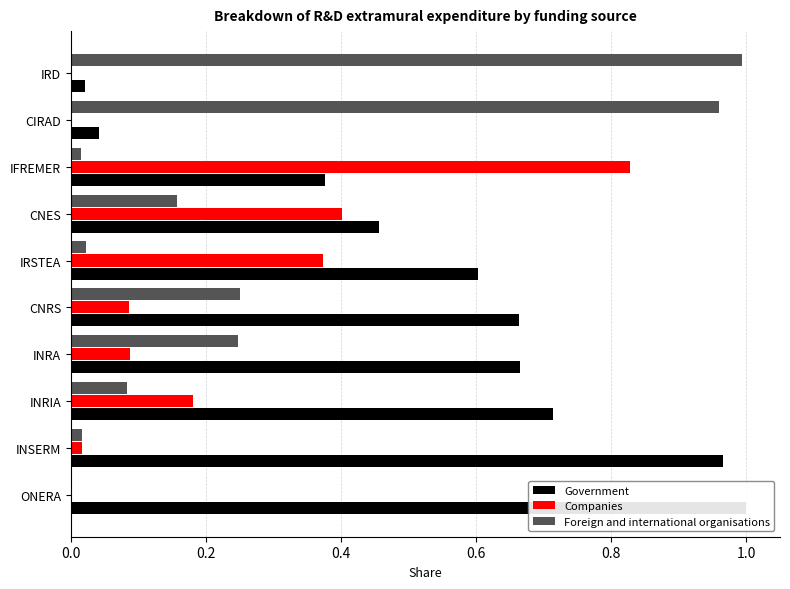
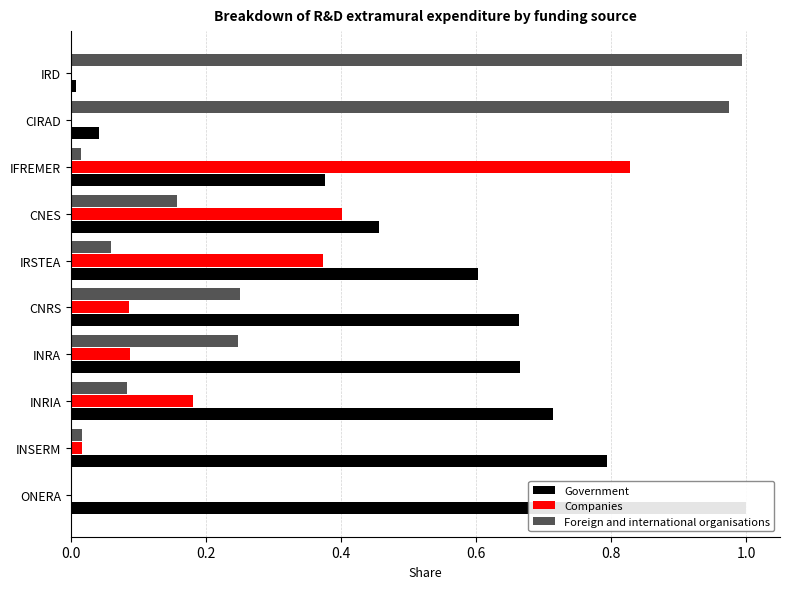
Government, IRD: 0.02 -> 0.01
Foreign and international organisations, CIRAD: 0.96 -> 0.98
Foreign and international organisations, IRSTEA: 0.02 -> 0.06
Government, INSERM: 0.97 -> 0.79
